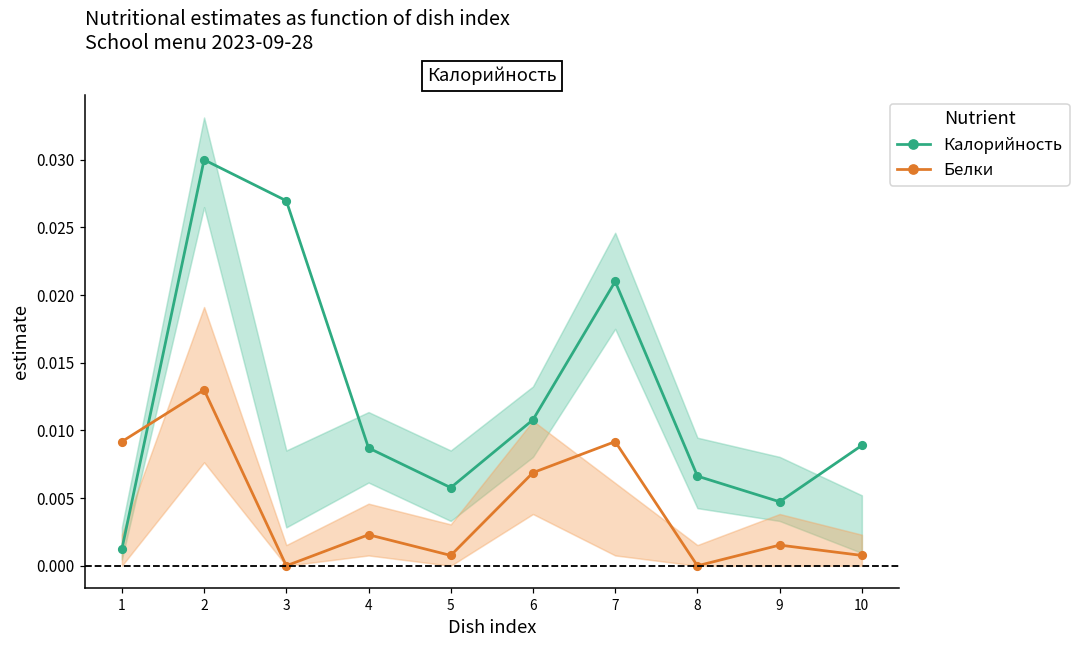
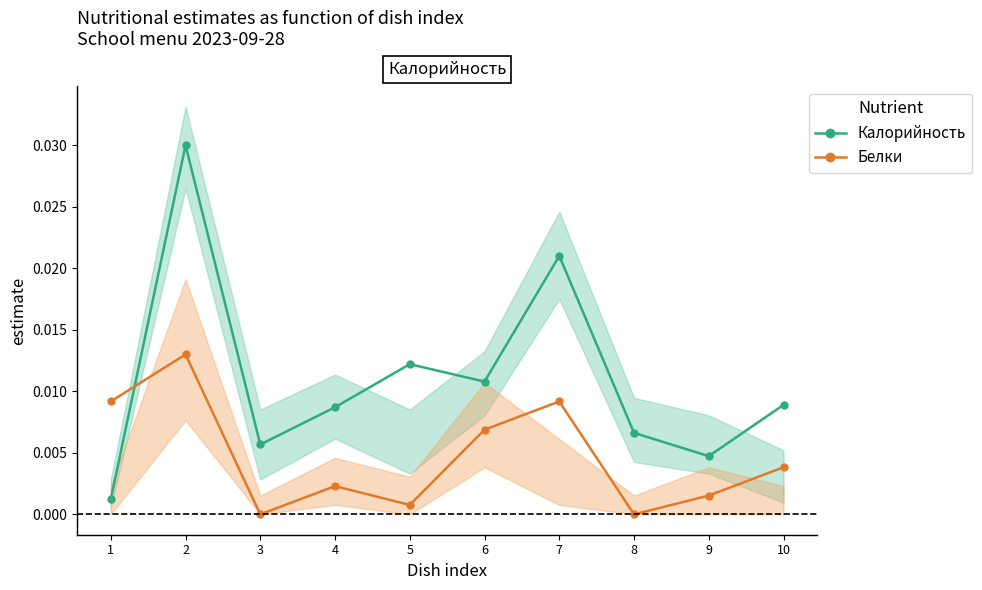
Калорийность, 3: 0.0270 -> 0.0057
Калорийность, 5: 0.0058 -> 0.0122
Белки, 10: 0.0008 -> 0.0038
